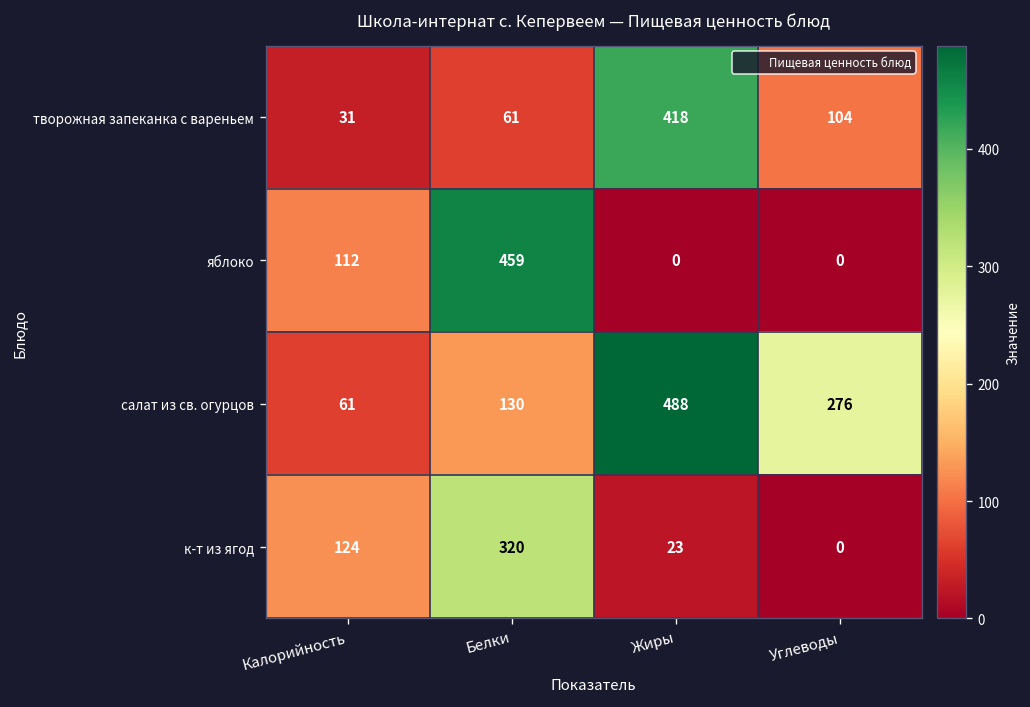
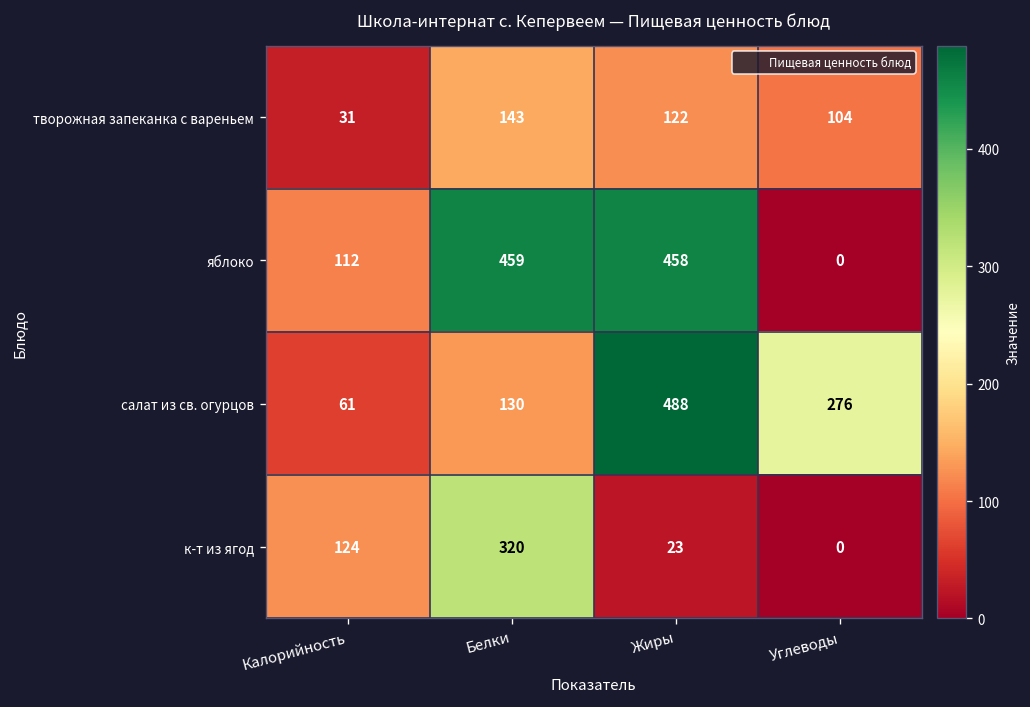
творожная запеканка с вареньем, Белки: 61 -> 143
творожная запеканка с вареньем, Жиры: 418 -> 122
яблоко, Жиры: 0 -> 458
